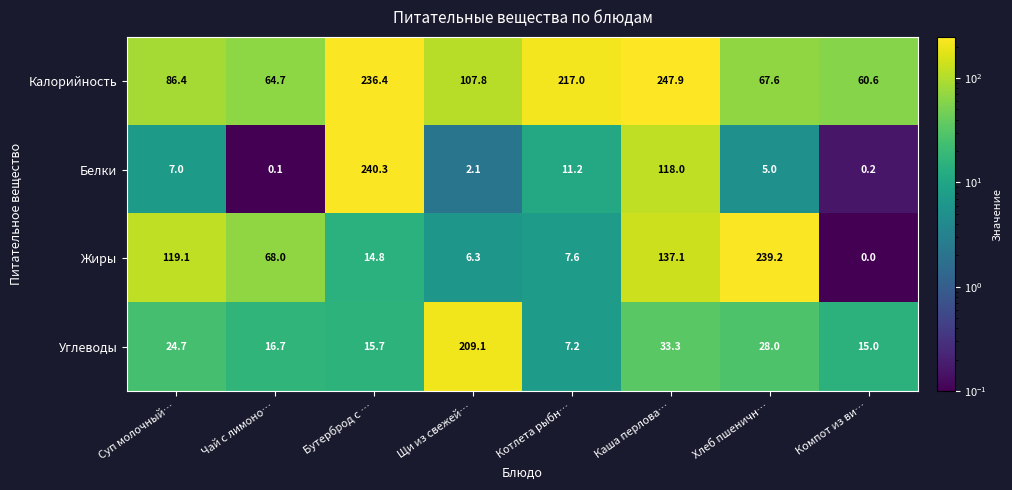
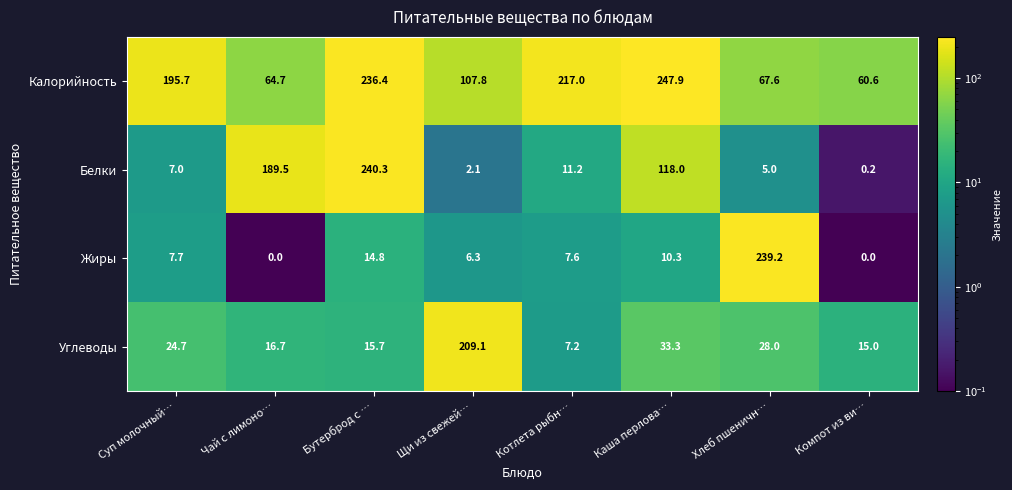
Калорийность, Суп молочный…: 86.4 -> 195.7
Белки, Чай с лимоно…: 0.1 -> 189.5
Жиры, Суп молочный…: 119.1 -> 7.7
Жиры, Чай с лимоно…: 68.0 -> 0.0
Жиры, Каша перлова…: 137.1 -> 10.3
